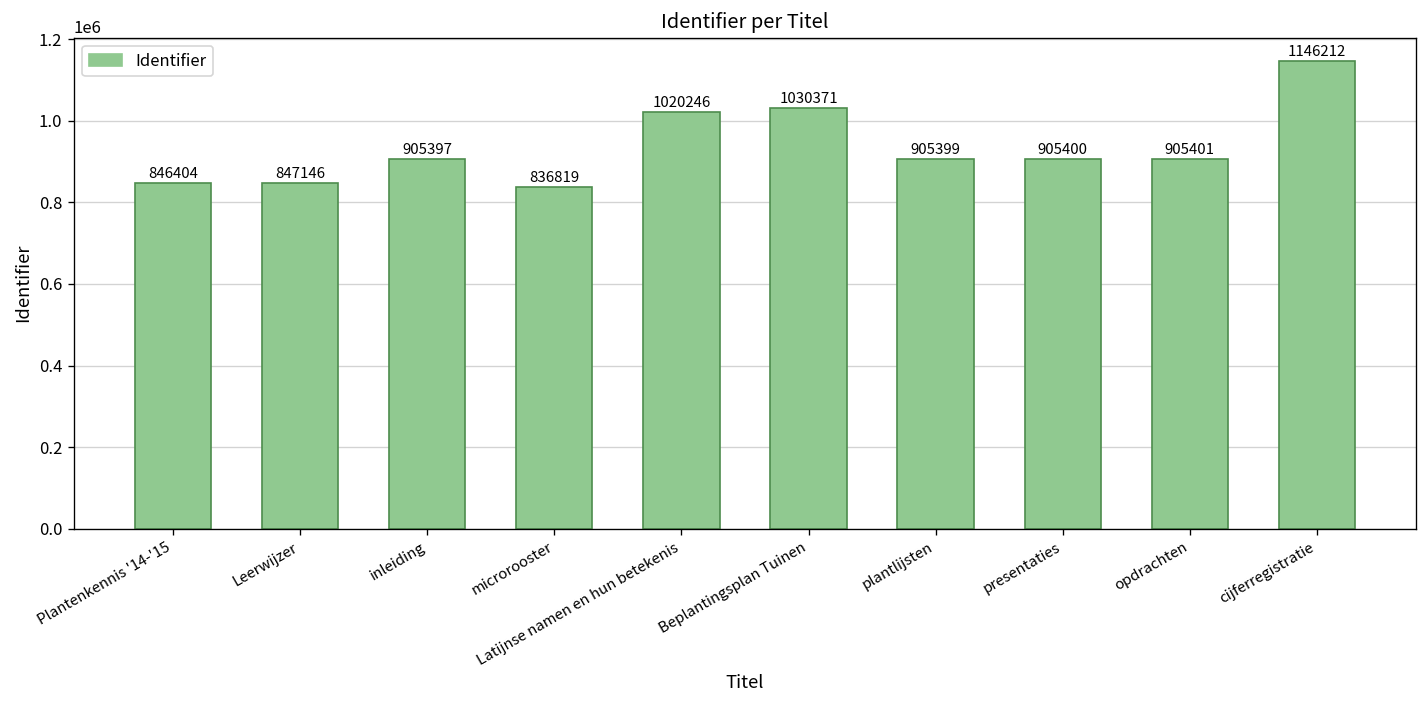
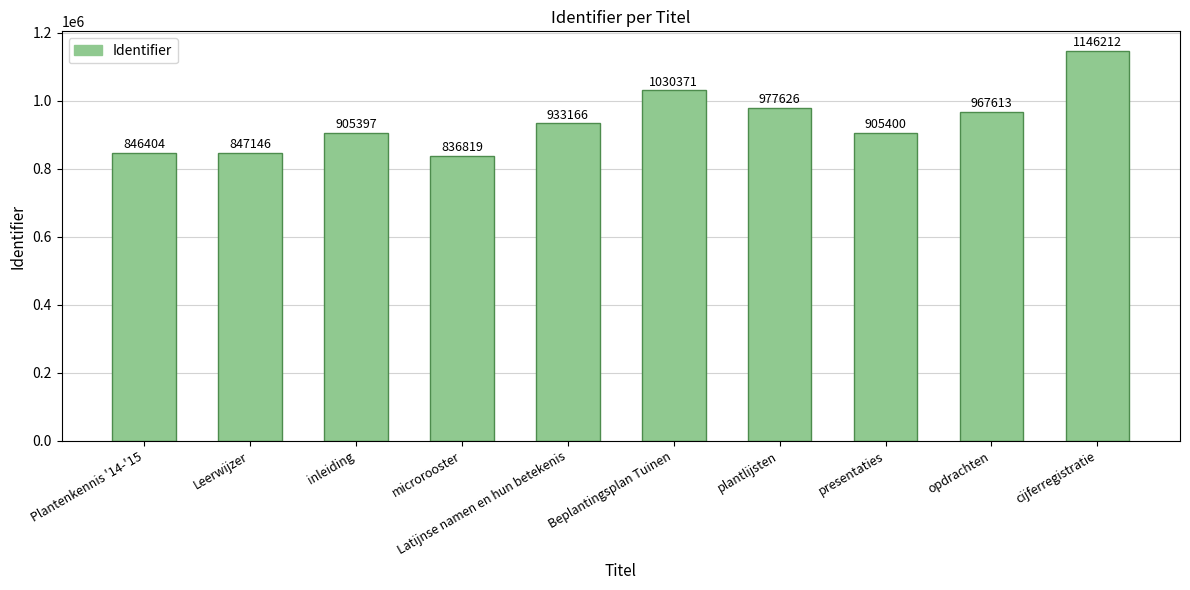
Latijnse namen en hun betekenis: 1020246 -> 933166
plantlijsten: 905399 -> 977626
opdrachten: 905401 -> 967613
